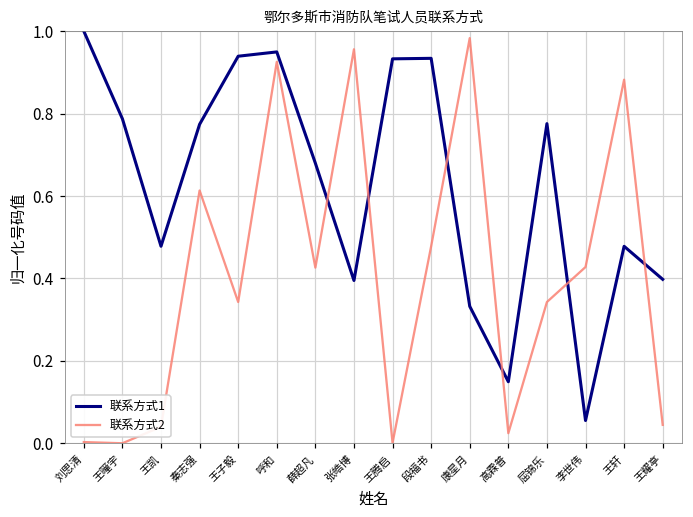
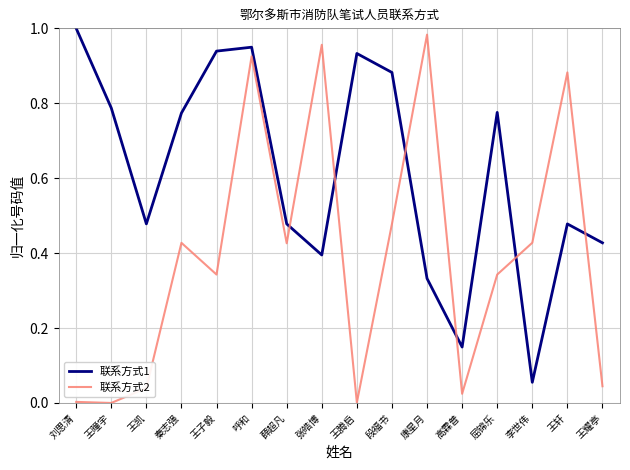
联系方式2, 秦志强: 0.61 -> 0.43
联系方式1, 薛超凡: 0.68 -> 0.48
联系方式1, 段福书: 0.93 -> 0.88
联系方式1, 王耀亭: 0.40 -> 0.43
